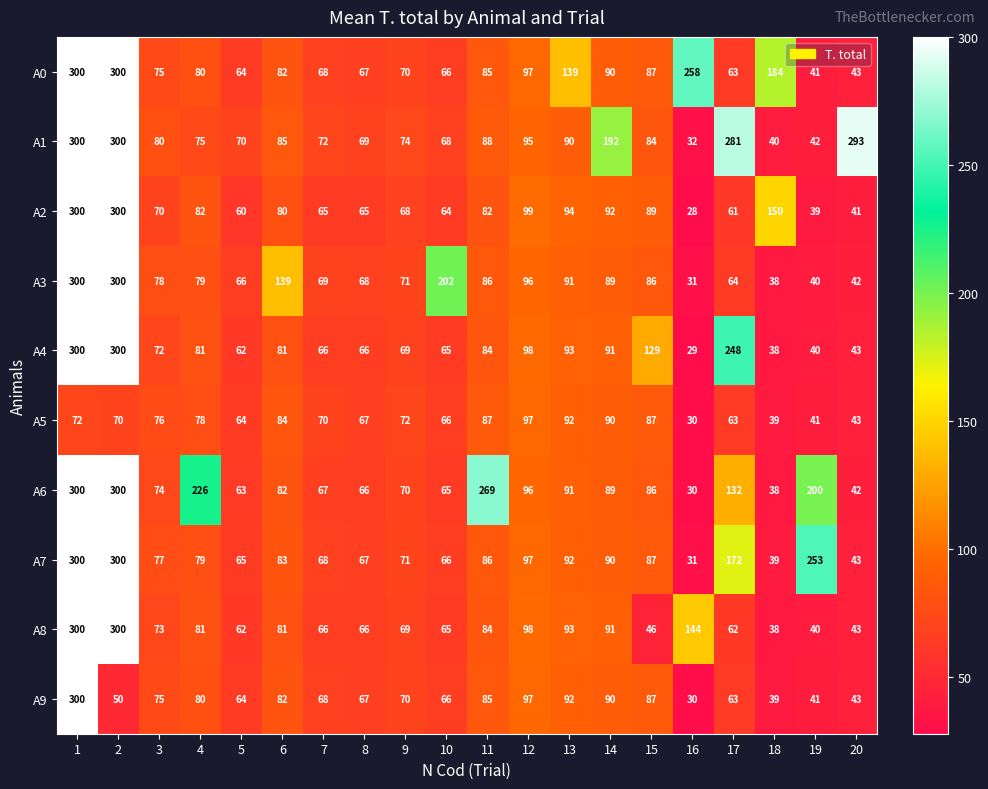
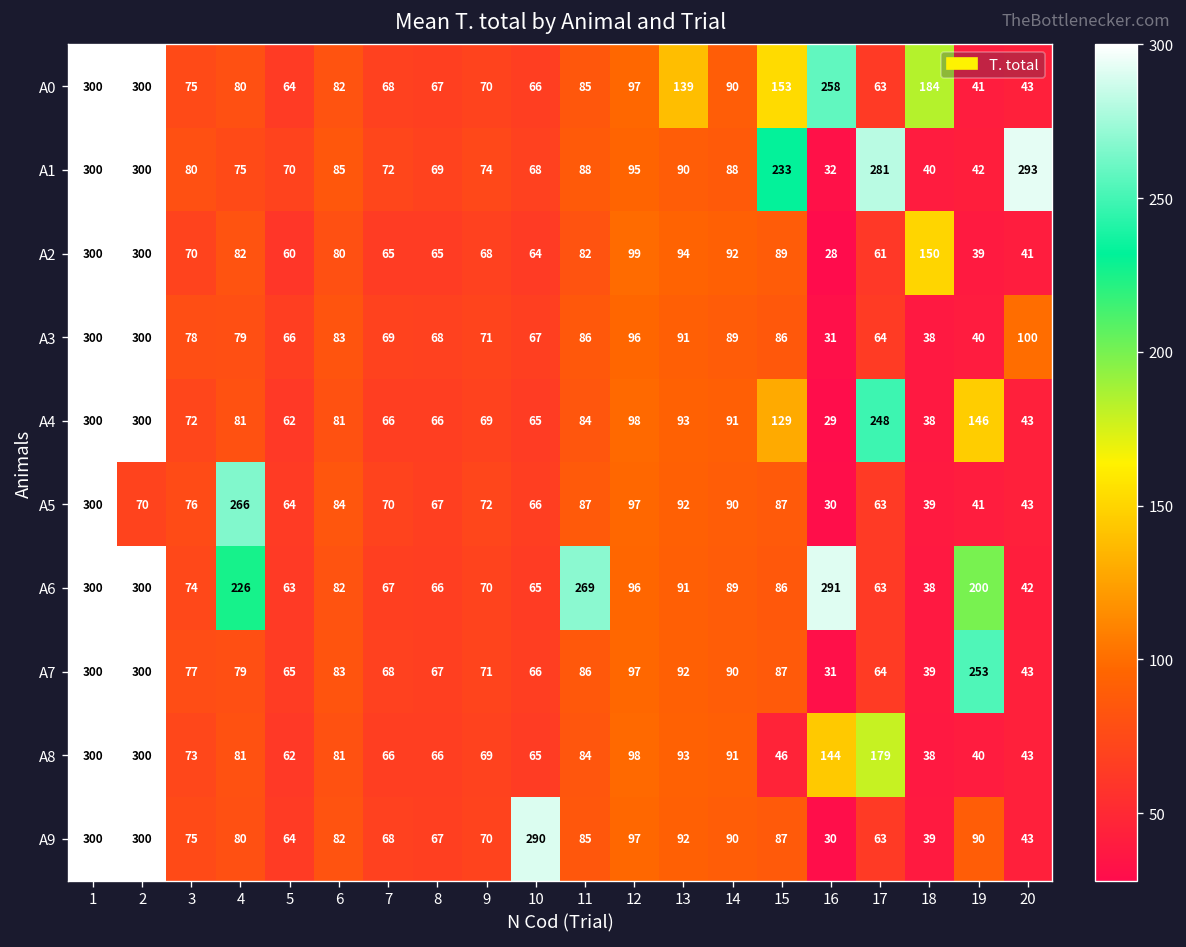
A0, 15: 87 -> 153
A1, 14: 192 -> 88
A1, 15: 84 -> 233
A3, 6: 139 -> 83
A3, 10: 202 -> 67
A3, 20: 42 -> 100
A4, 19: 40 -> 146
A5, 1: 72 -> 300
A5, 4: 78 -> 266
A6, 16: 30 -> 291
A6, 17: 132 -> 63
A7, 17: 172 -> 64
A8, 17: 62 -> 179
A9, 2: 50 -> 300
A9, 10: 66 -> 290
A9, 19: 41 -> 90
